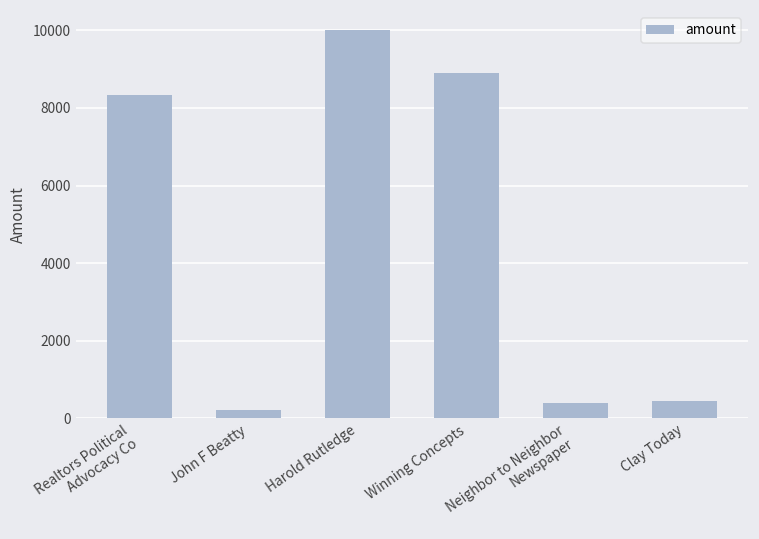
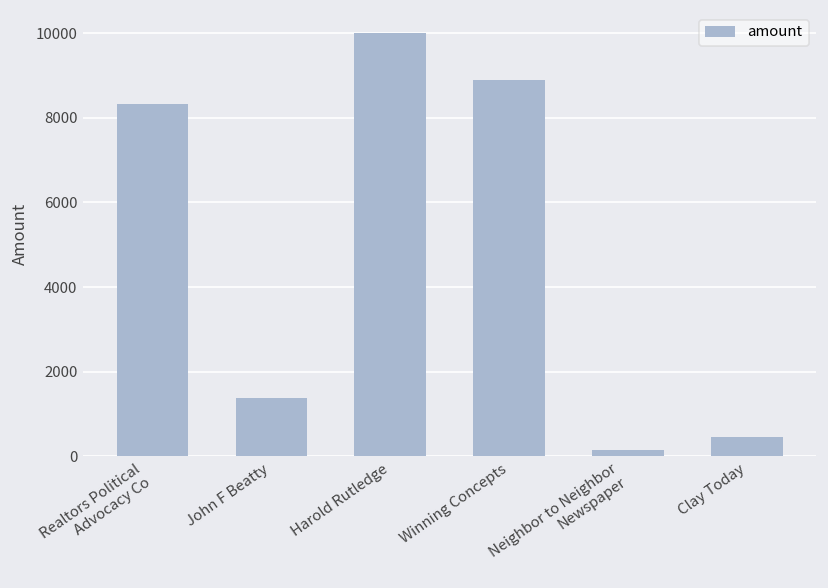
John F Beatty: 200 -> 1400
Neighbor to Neighbor Newspaper: 400 -> 100
